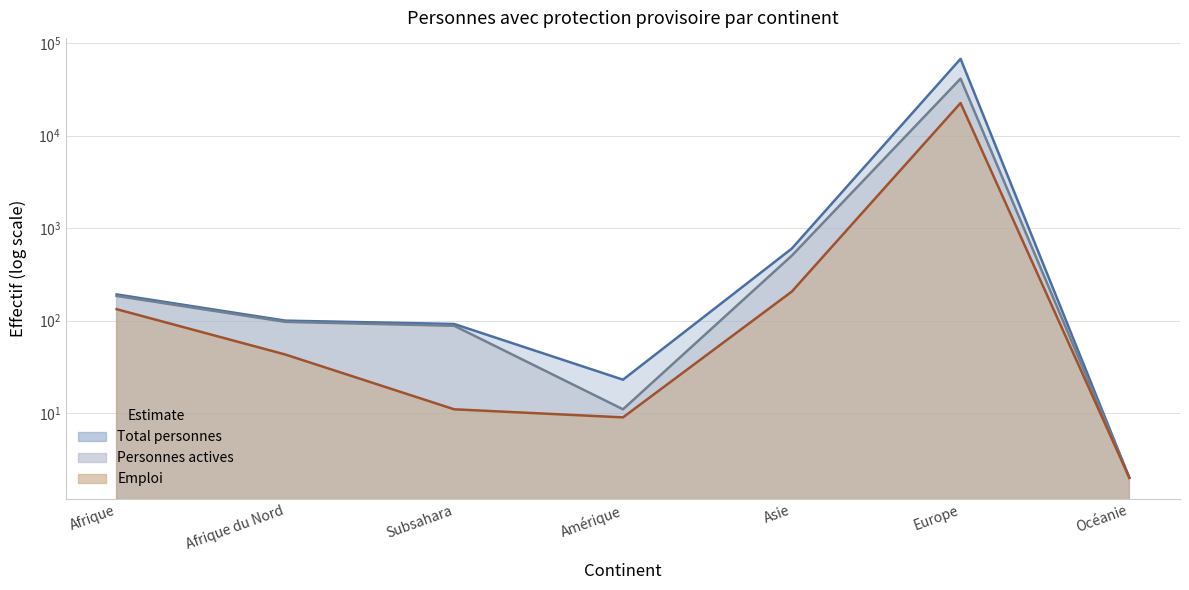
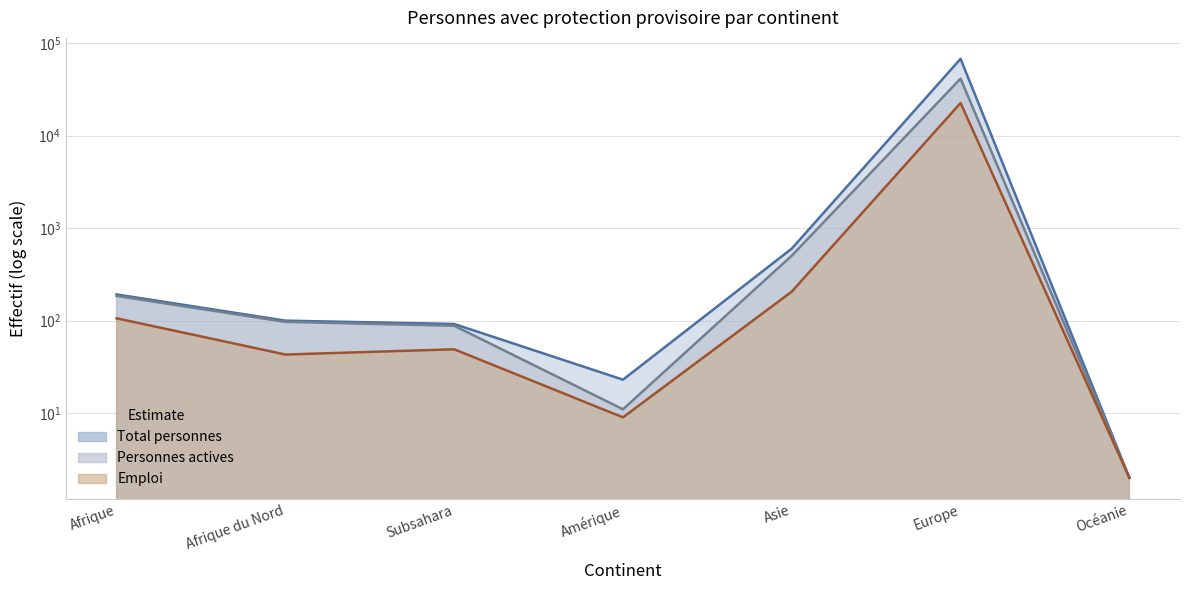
Emploi, Afrique: 130 -> 110
Emploi, Subsahara: 11 -> 50
